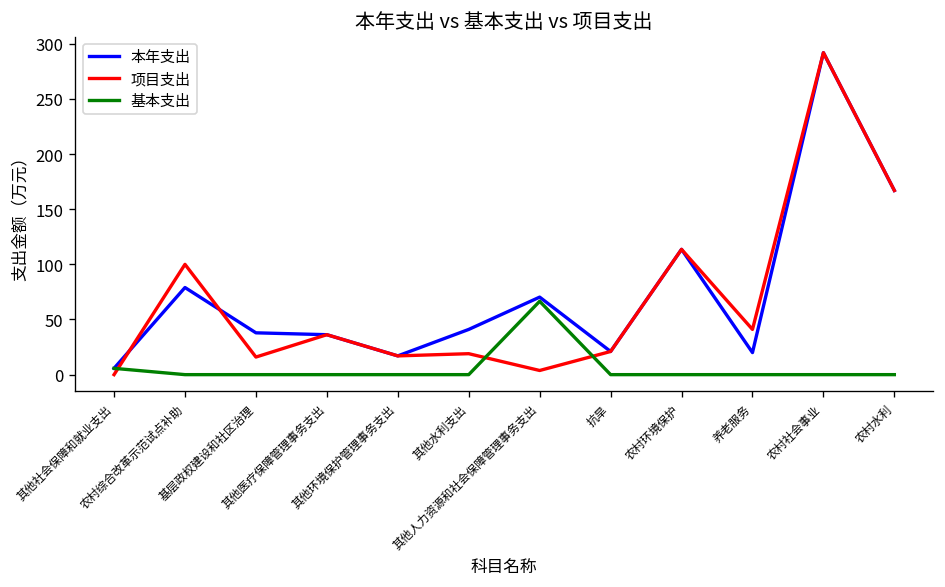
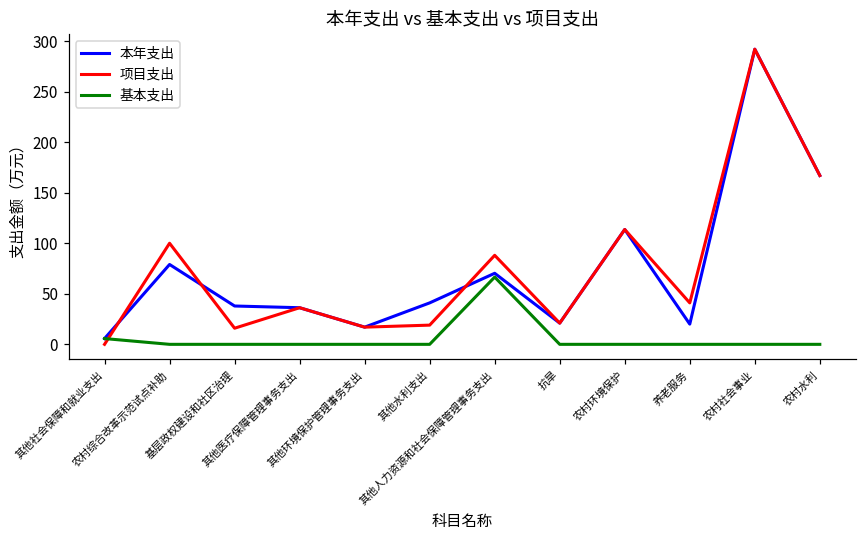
项目支出, 其他人力资源和社会保障管理事务支出: 0 -> 90
